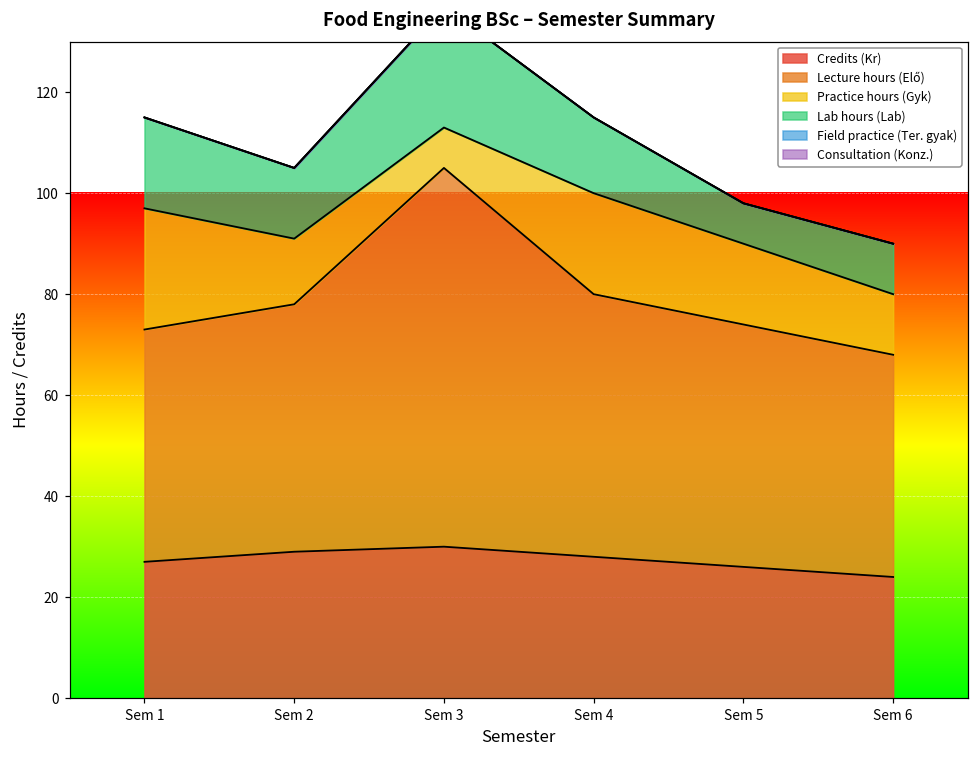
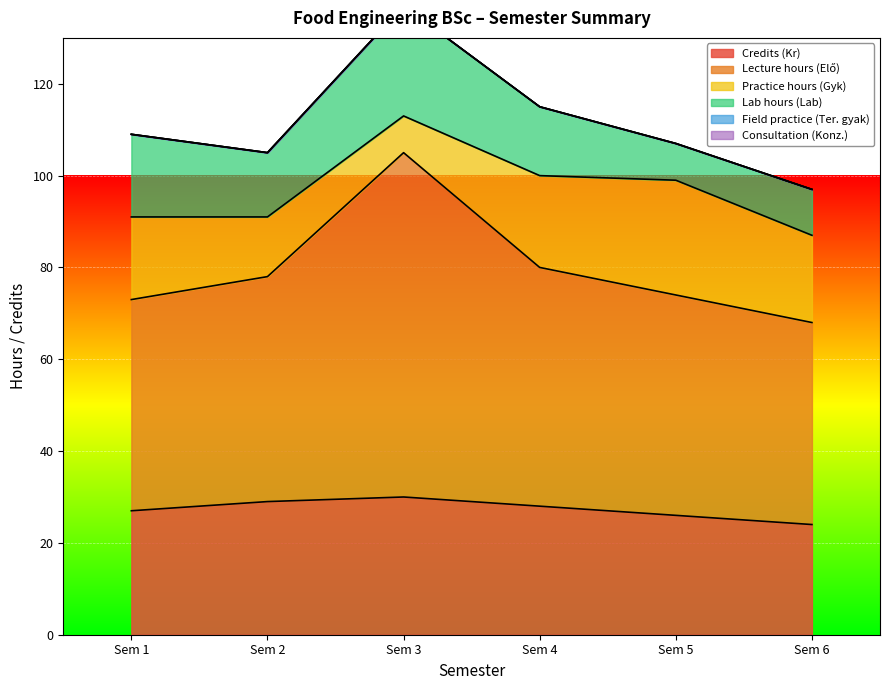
Practice hours (Gyk), Sem 1: 24 -> 18
Practice hours (Gyk), Sem 5: 16 -> 25
Practice hours (Gyk), Sem 6: 12 -> 19
